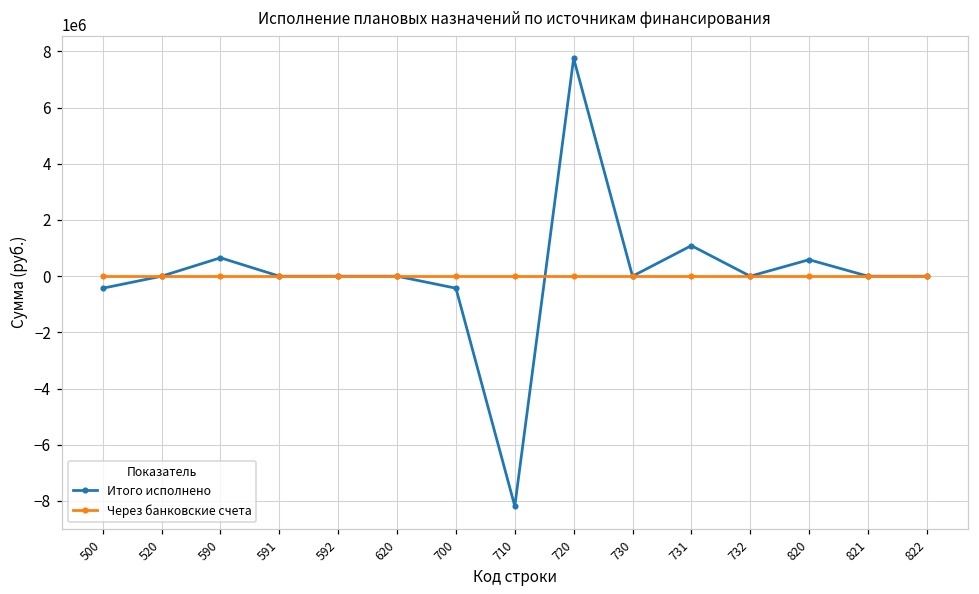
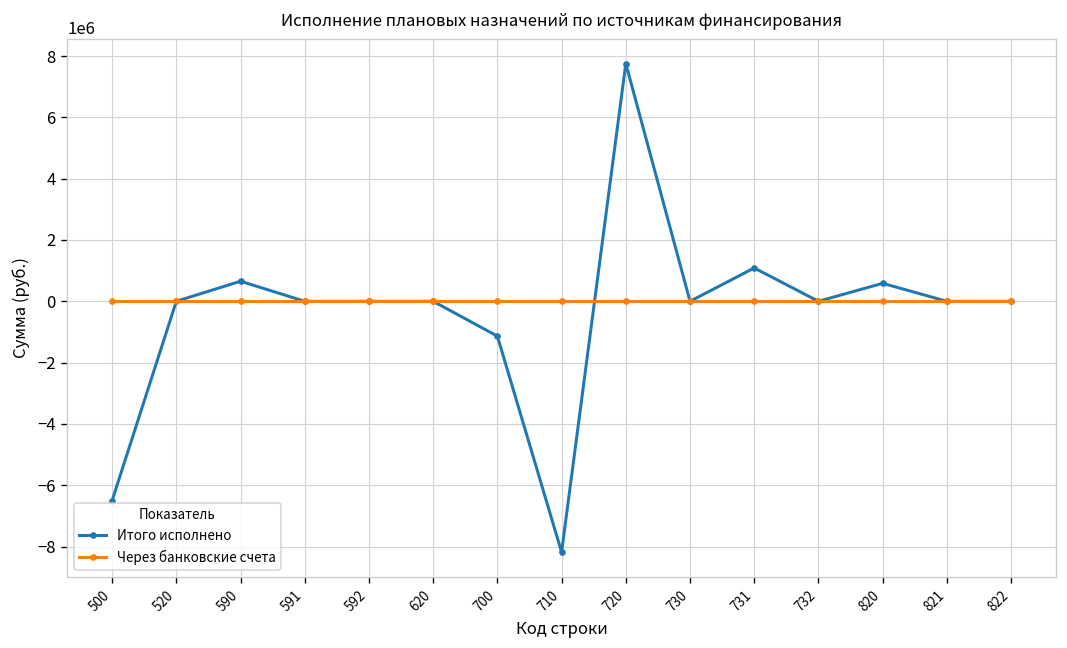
Итого исполнено, 500: -400000 -> -6500000
Итого исполнено, 700: -400000 -> -1100000
